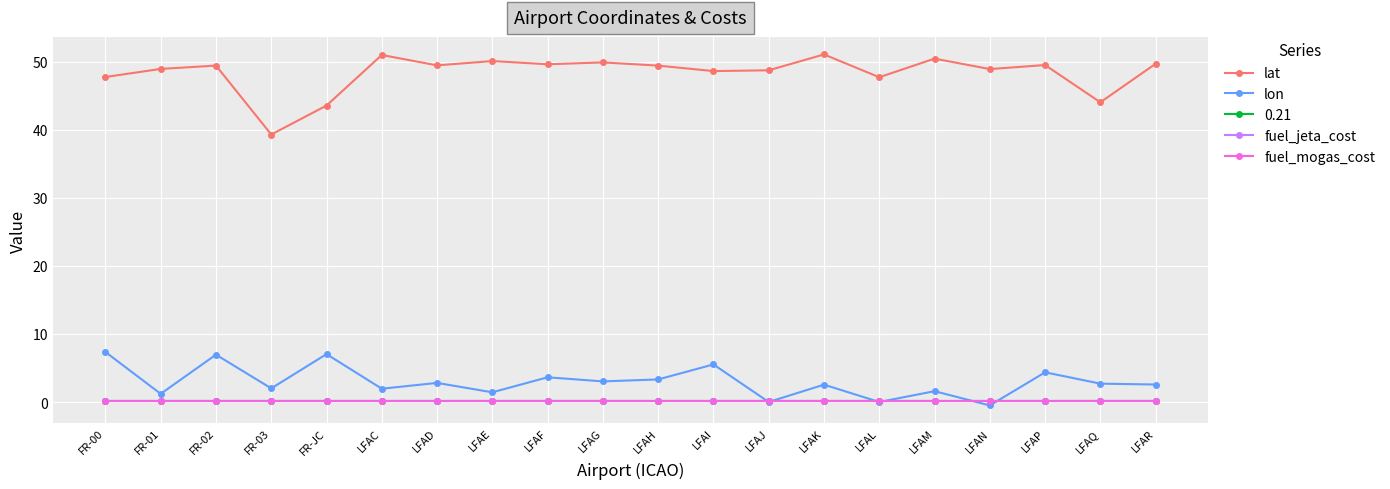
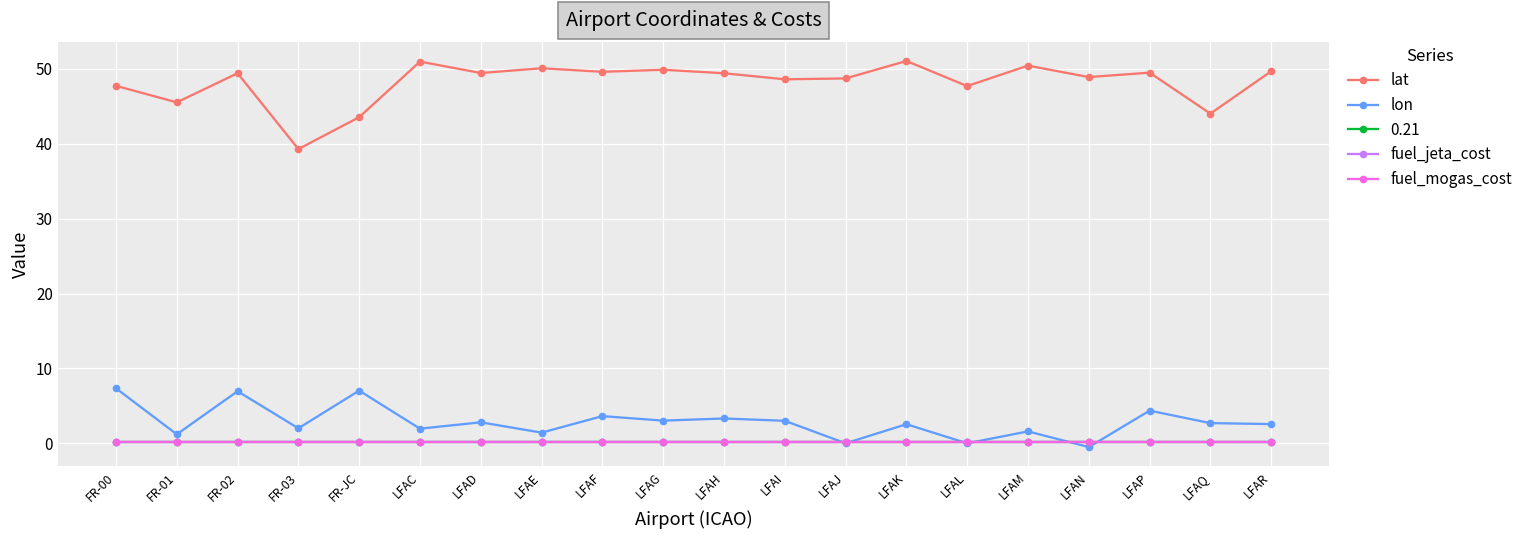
lat, FR-01: 49 -> 46
lon, LFAI: 6 -> 3
